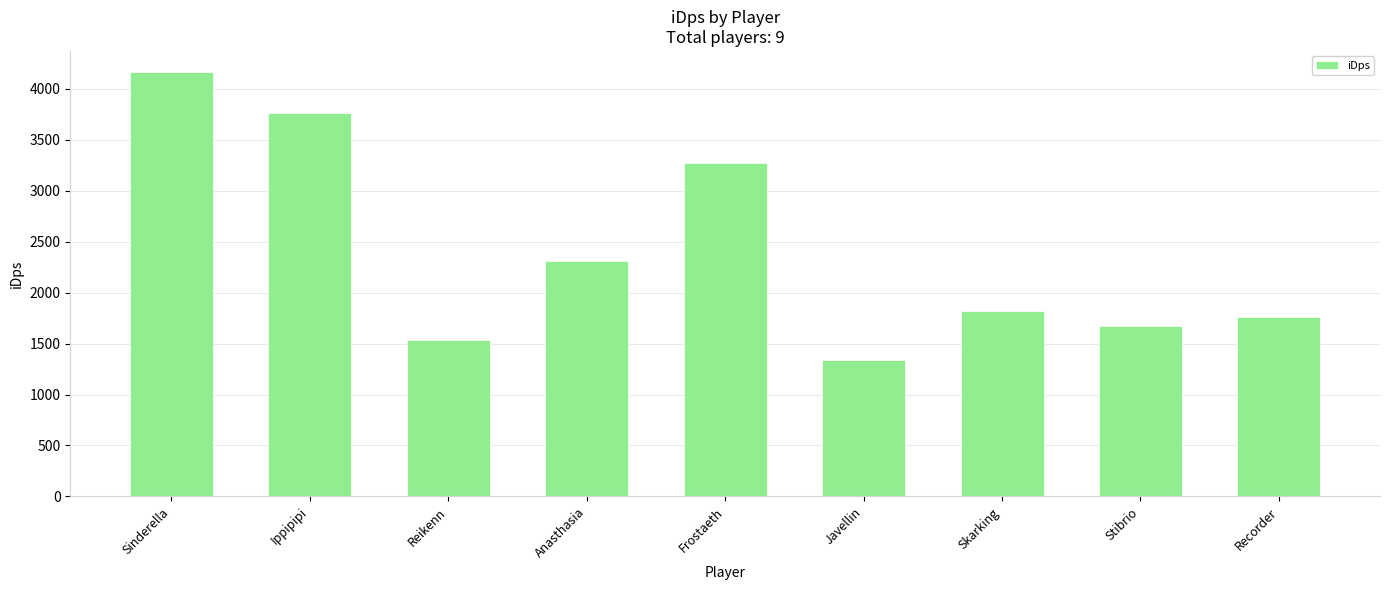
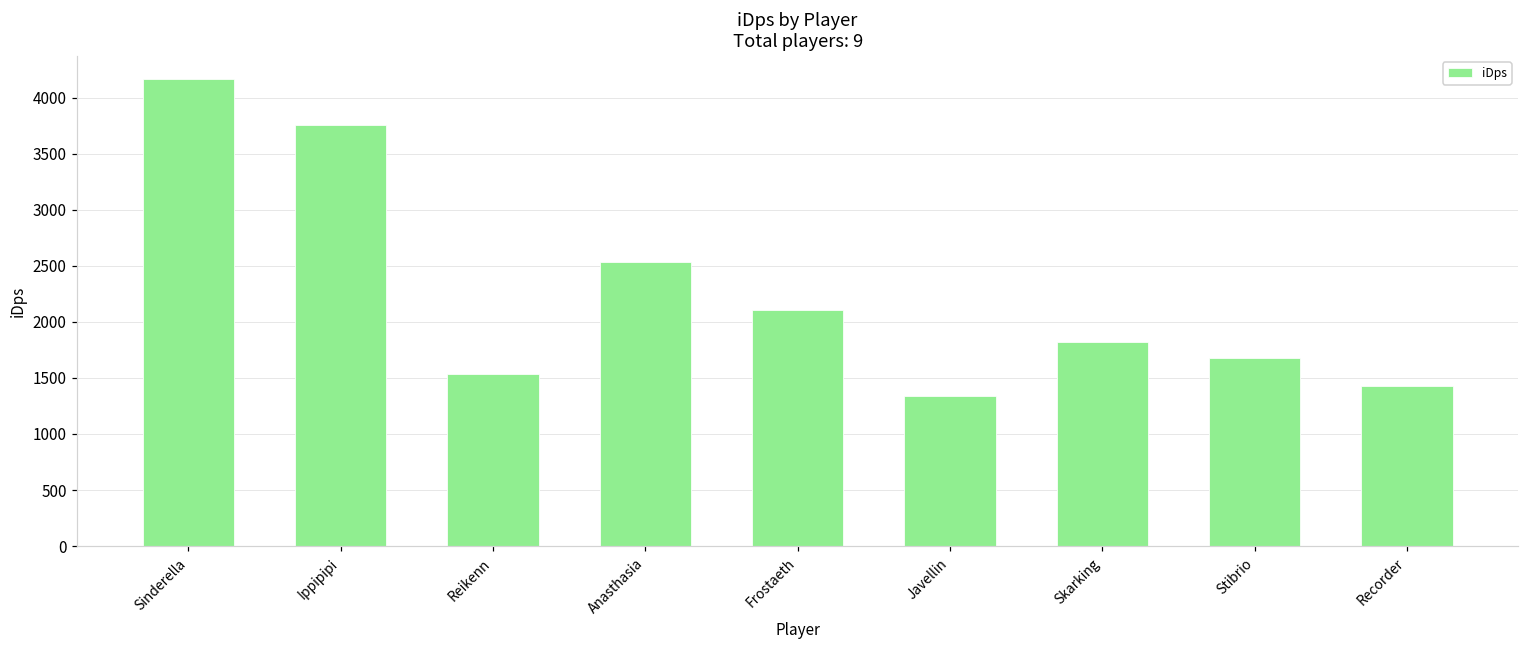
Anasthasia: 2310 -> 2540
Frostaeth: 3270 -> 2110
Recorder: 1760 -> 1430
